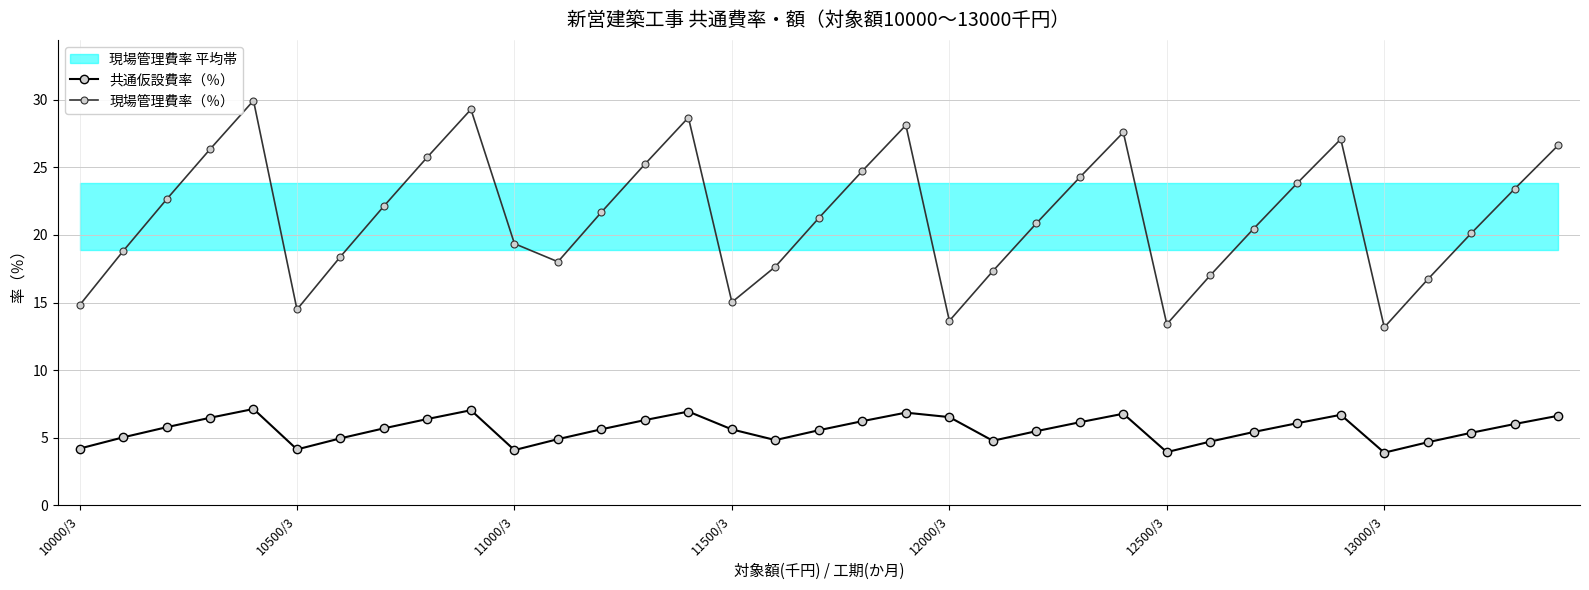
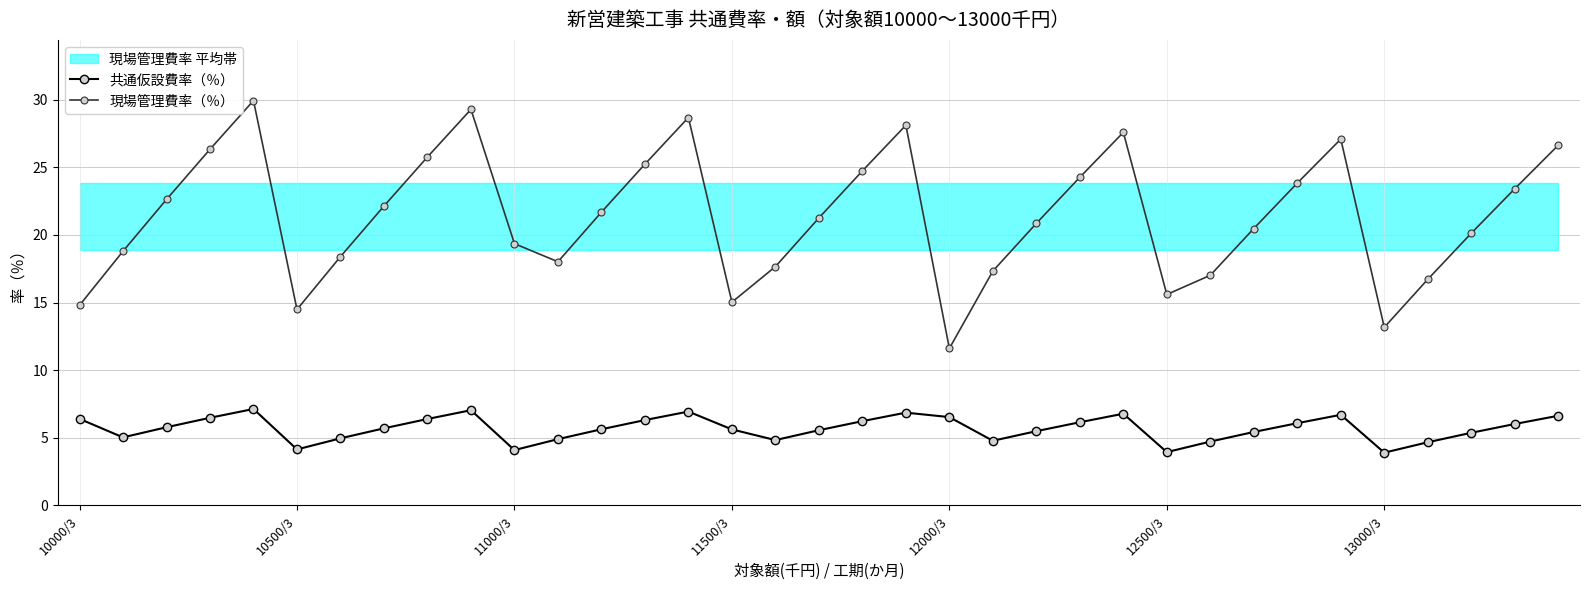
共通仮設費率（％）, 10000/3: 4.2 -> 6.4
現場管理費率（％）, 12000/3: 13.7 -> 11.6
現場管理費率（％）, 12500/3: 13.4 -> 15.6
